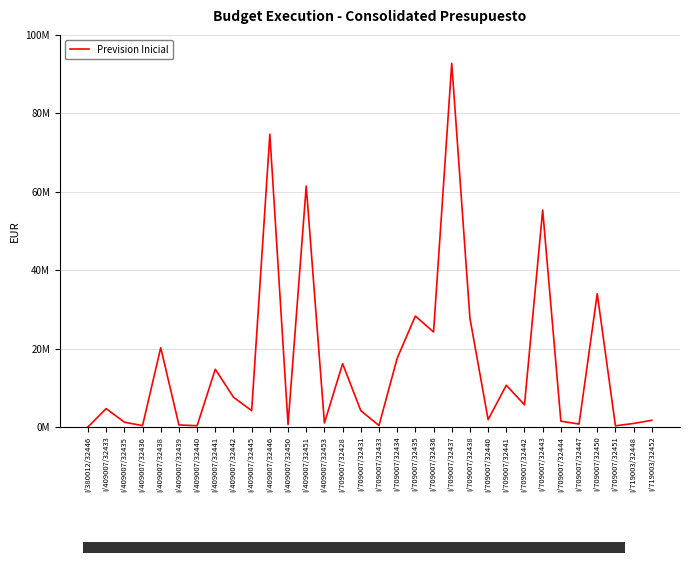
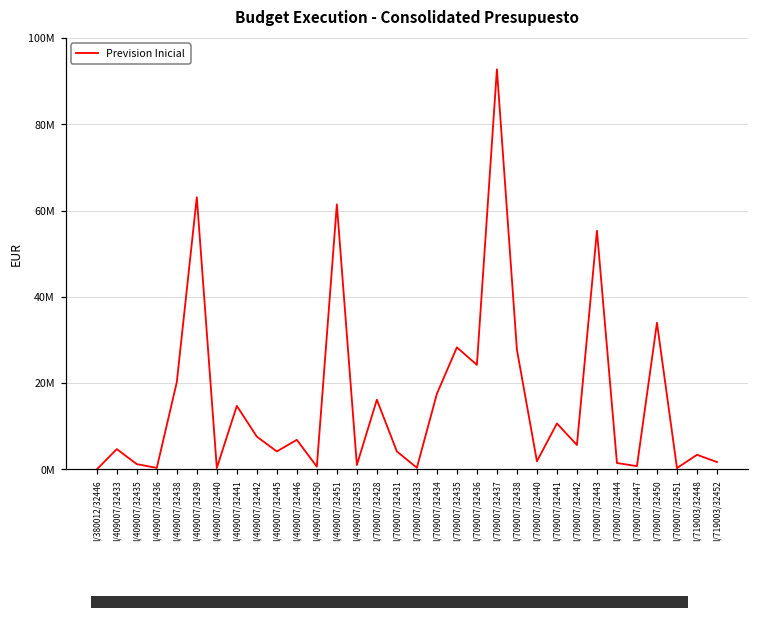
I/409007/32439: 1000000 -> 63000000
I/409007/32446: 75000000 -> 7000000
I/719003/32448: 1000000 -> 3000000
